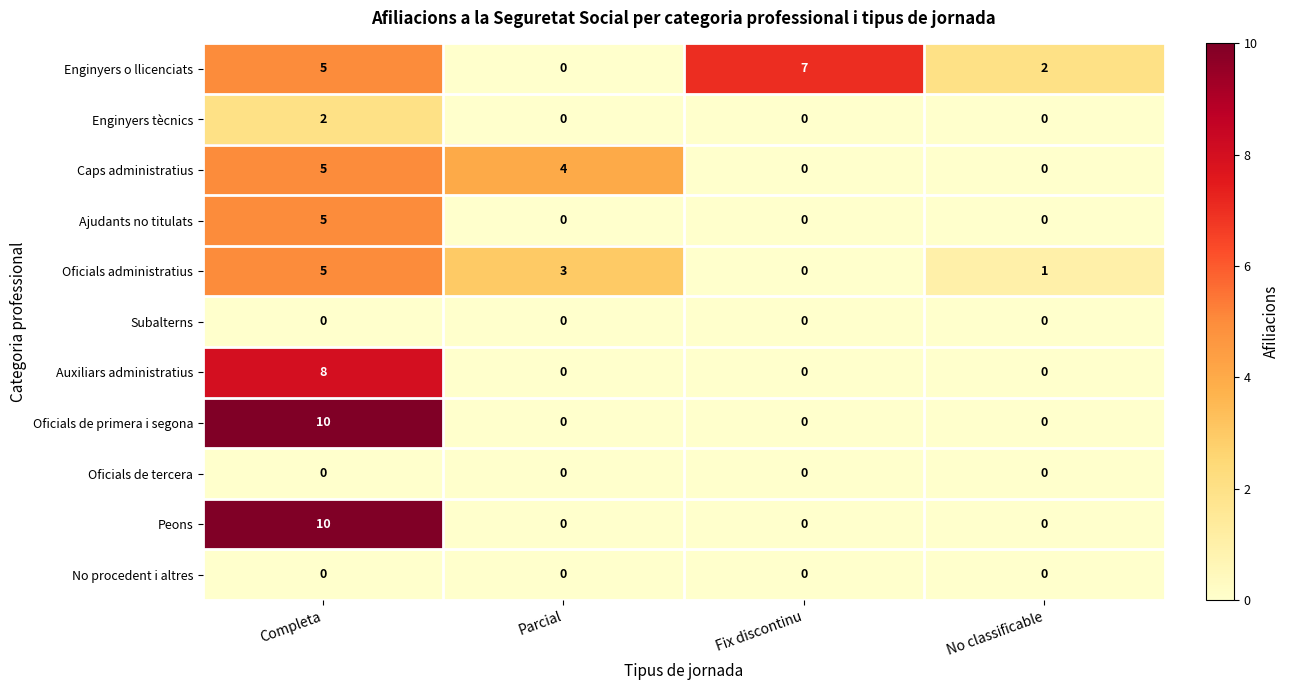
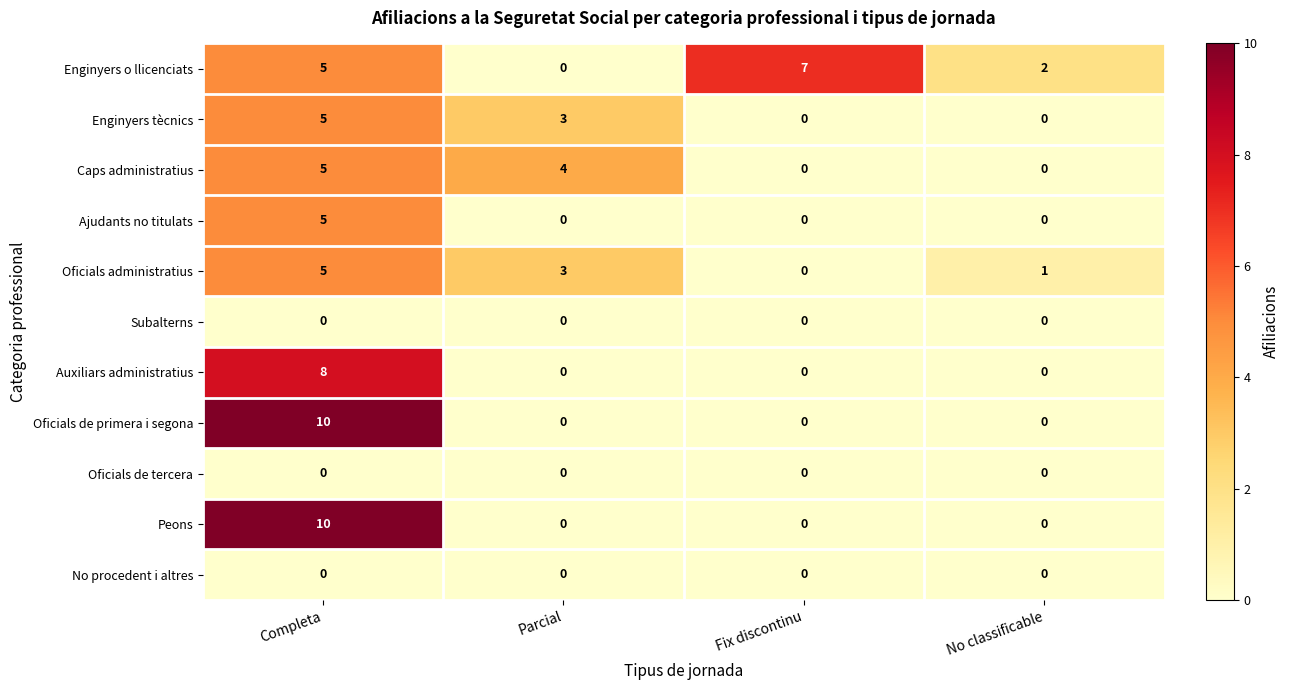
Enginyers tècnics, Completa: 2 -> 5
Enginyers tècnics, Parcial: 0 -> 3
